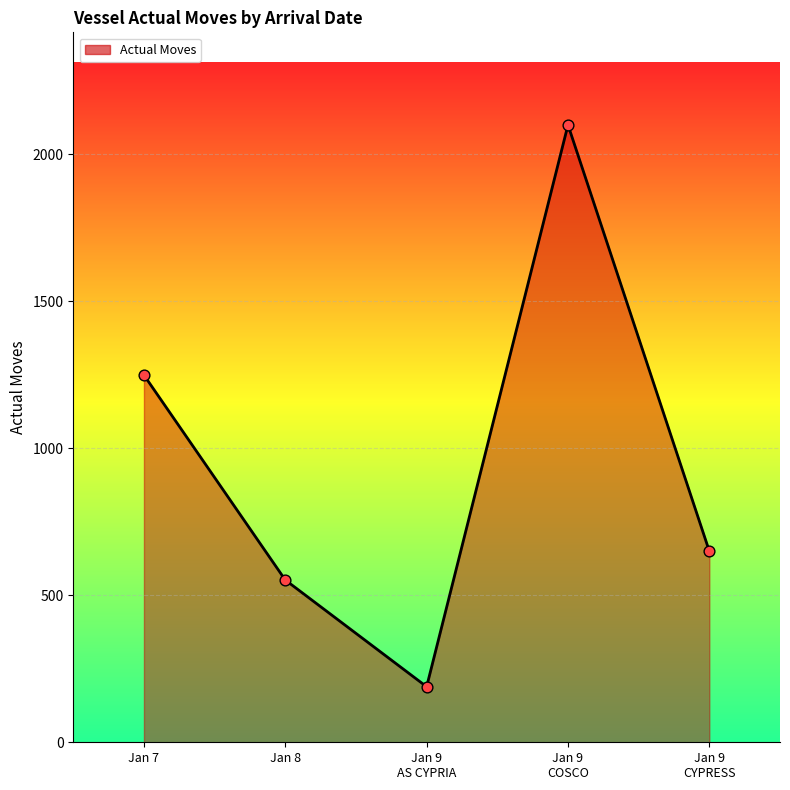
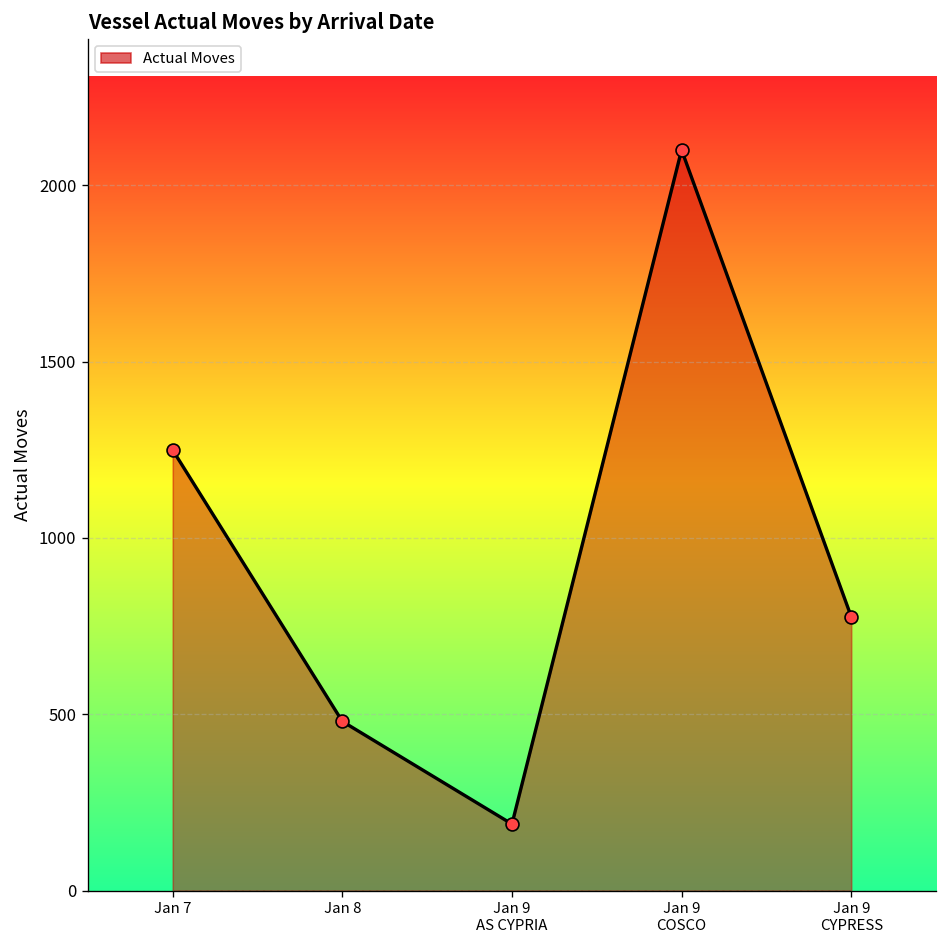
Jan 8: 550 -> 480
Jan 9 CYPRESS: 650 -> 780
